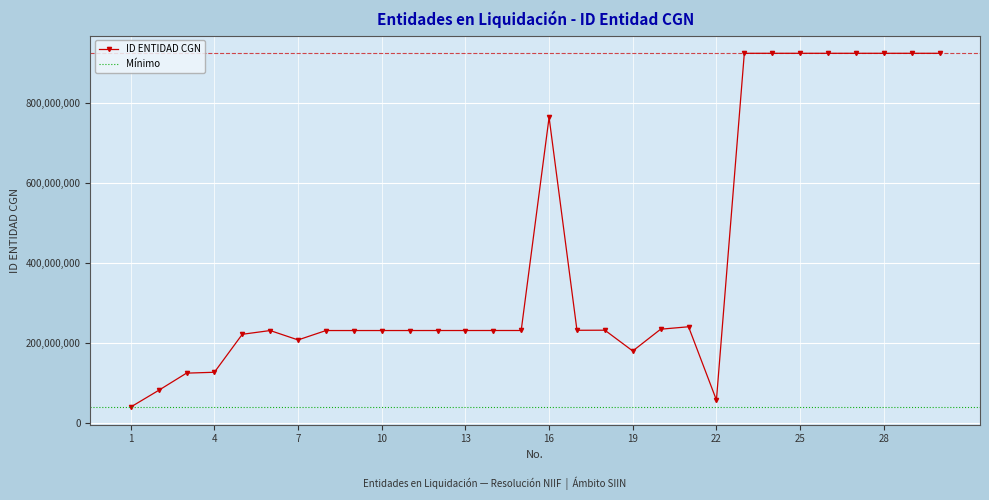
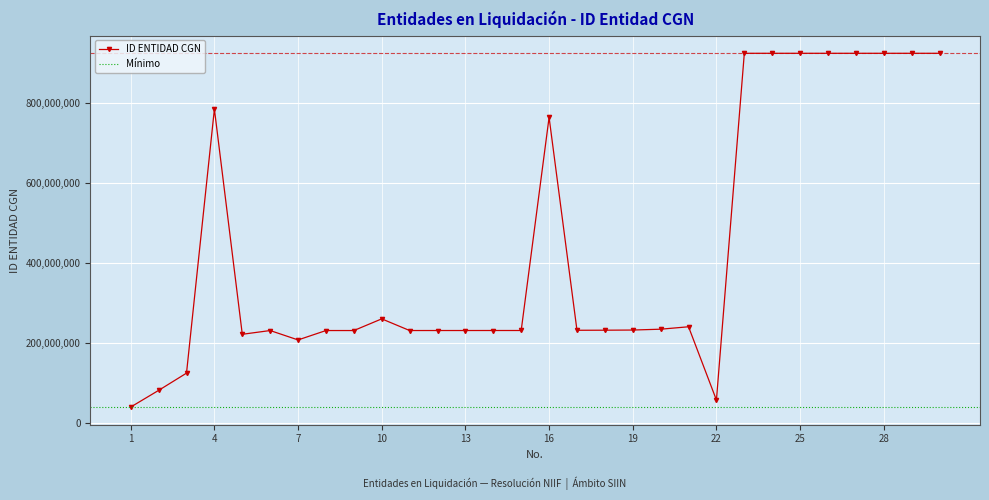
4: 130,000,000 -> 780,000,000
10: 230,000,000 -> 260,000,000
19: 180,000,000 -> 230,000,000
